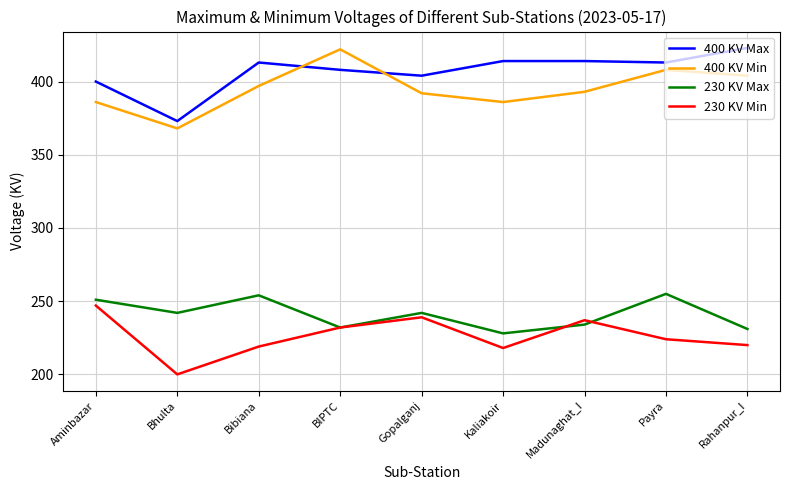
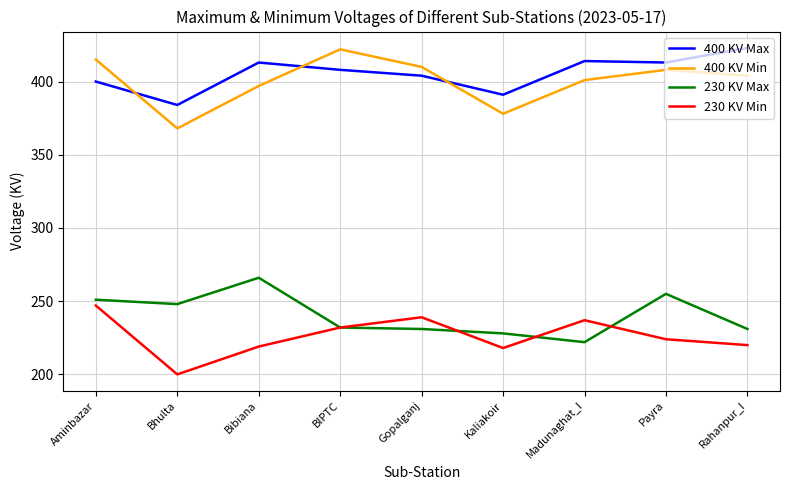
400 KV Min, Aminbazar: 386 -> 415
400 KV Max, Bhulta: 373 -> 384
230 KV Max, Bhulta: 242 -> 248
230 KV Max, Bibiana: 254 -> 266
400 KV Min, Gopalganj: 392 -> 410
230 KV Max, Gopalganj: 242 -> 231
400 KV Max, Kaliakoir: 414 -> 391
400 KV Min, Kaliakoir: 386 -> 378
400 KV Min, Madunaghat_I: 393 -> 401
230 KV Max, Madunaghat_I: 234 -> 222
